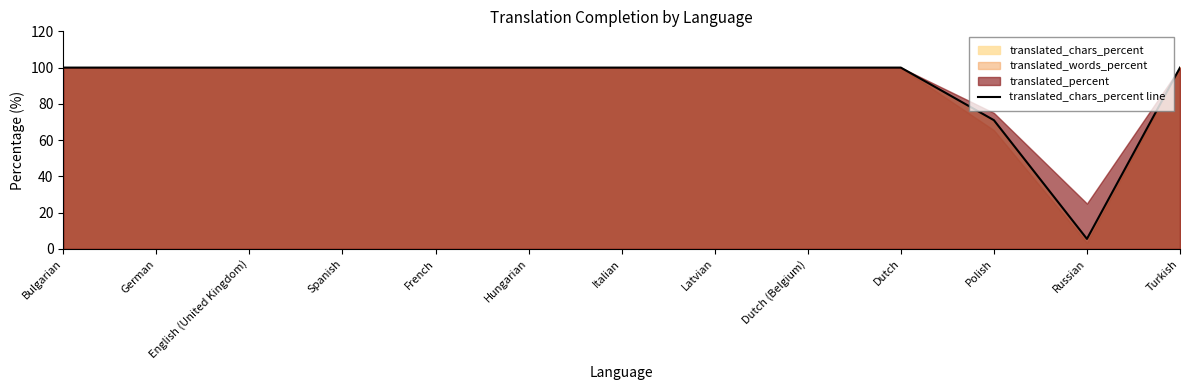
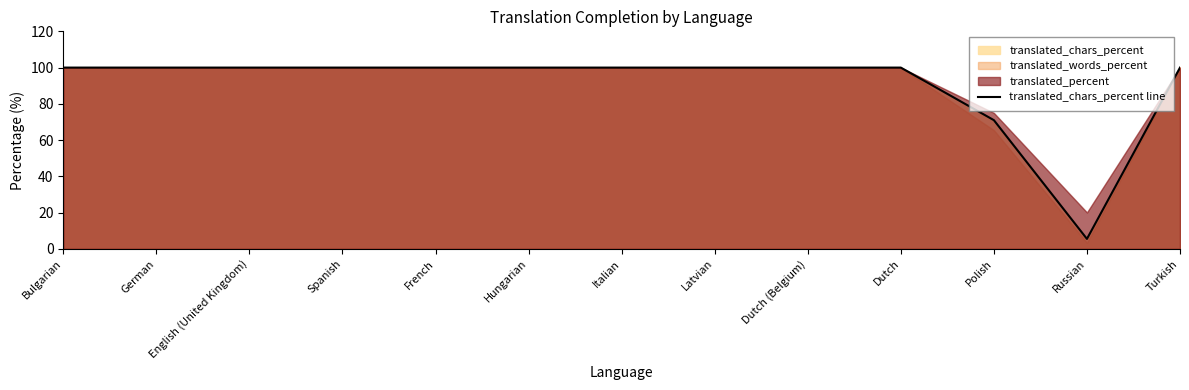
translated_percent, Russian: 25 -> 20
